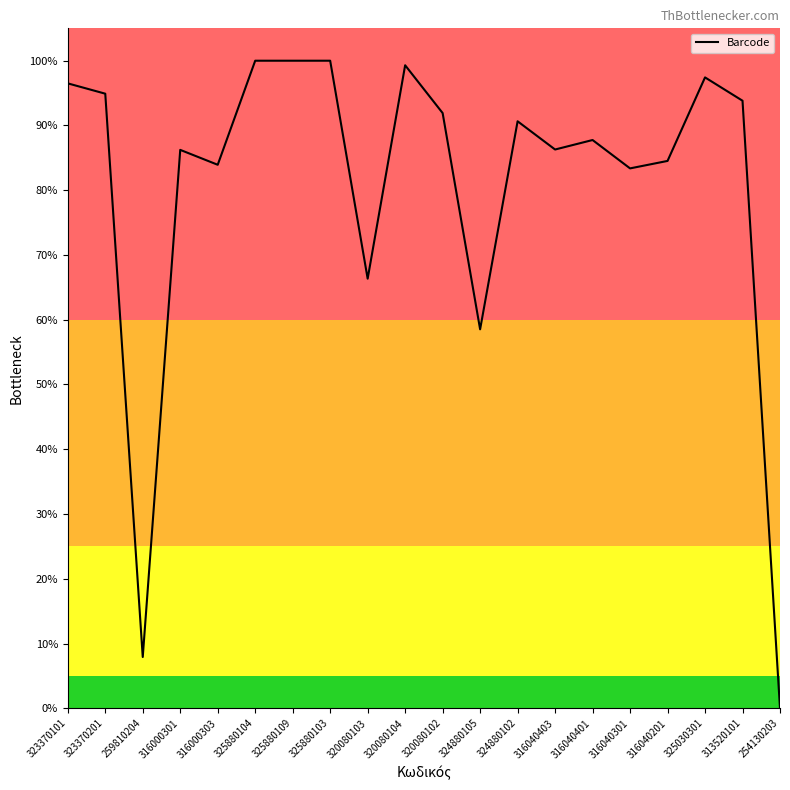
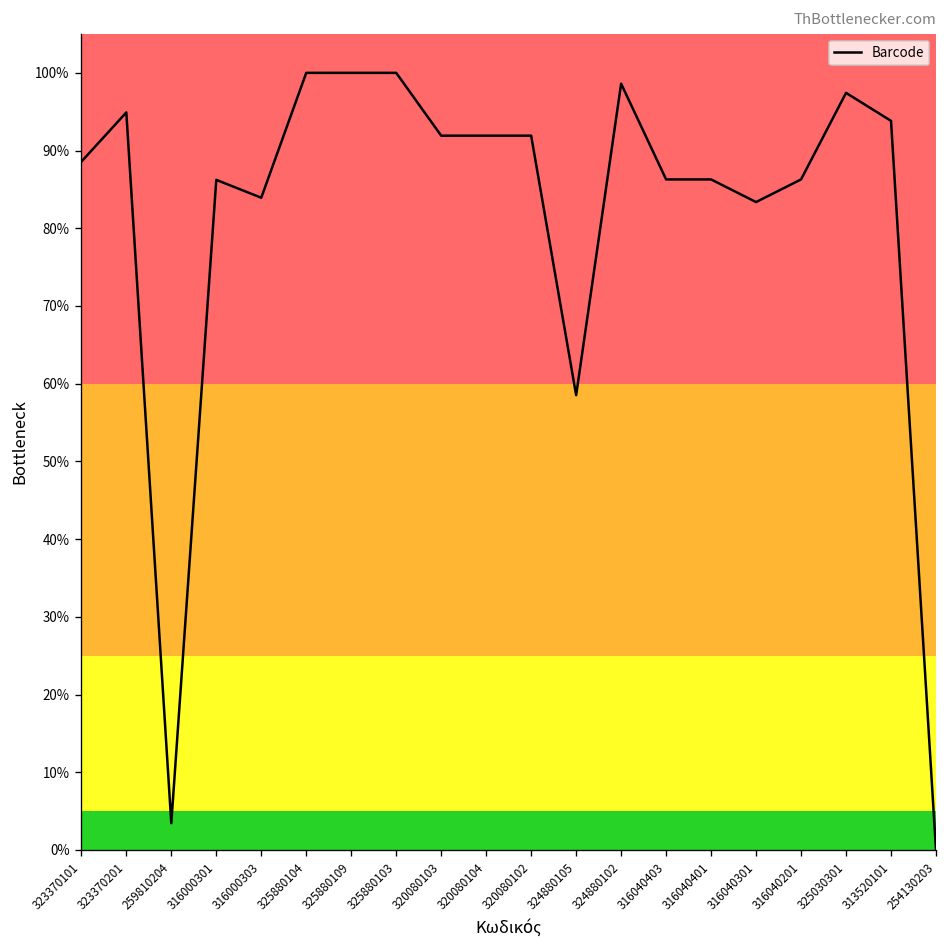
323370101: 97% -> 89%
259810204: 8% -> 3%
320080103: 66% -> 92%
320080104: 99% -> 92%
324880102: 91% -> 99%
316040401: 88% -> 86%
316040201: 85% -> 86%
